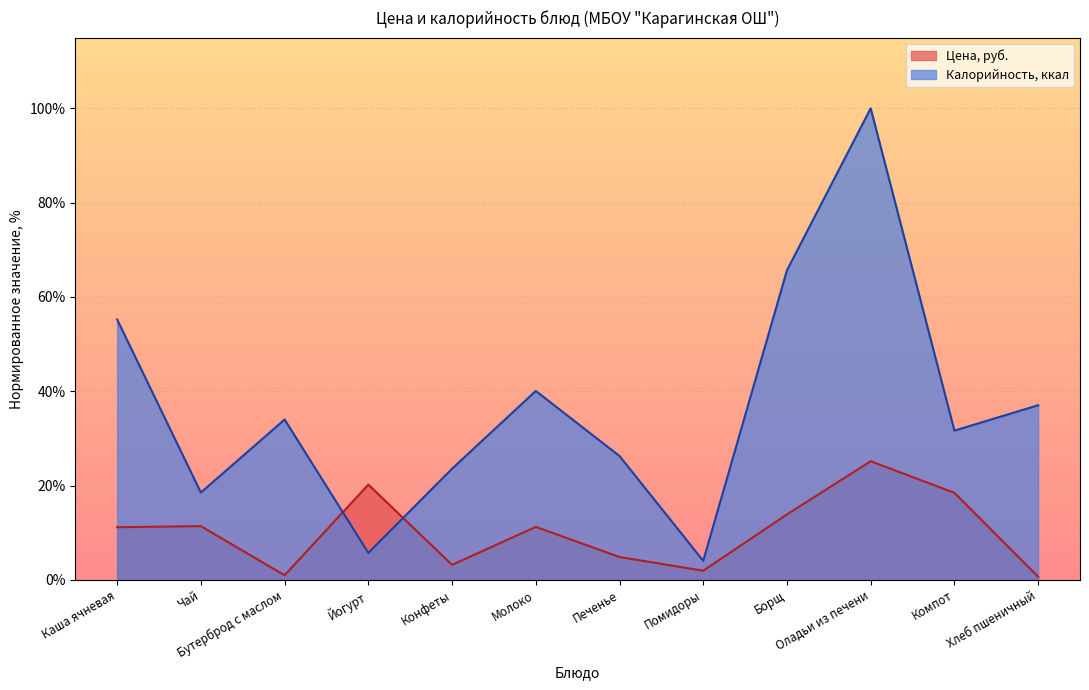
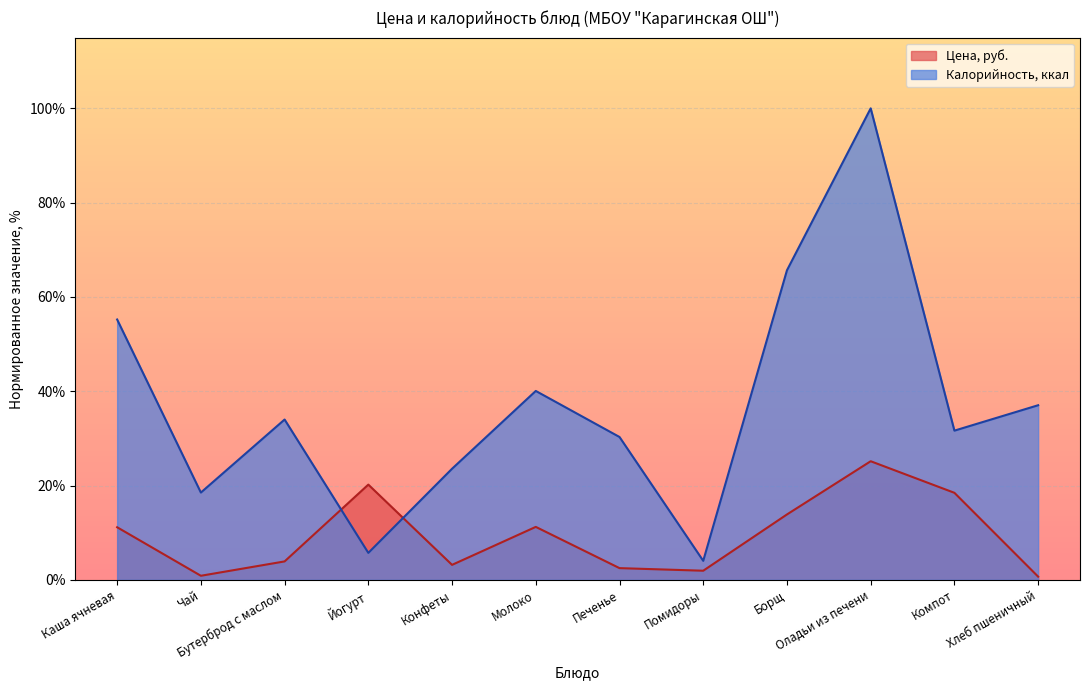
Цена, руб., Чай: 11% -> 1%
Цена, руб., Бутерброд с маслом: 1% -> 4%
Цена, руб., Печенье: 5% -> 2%
Калорийность, ккал, Печенье: 26% -> 30%
